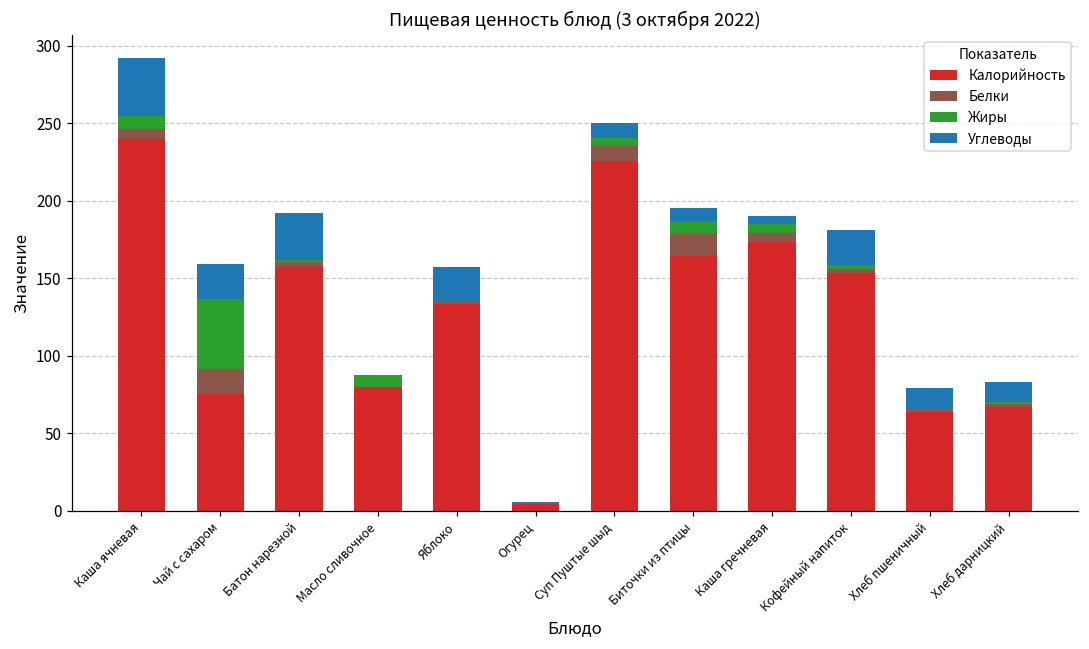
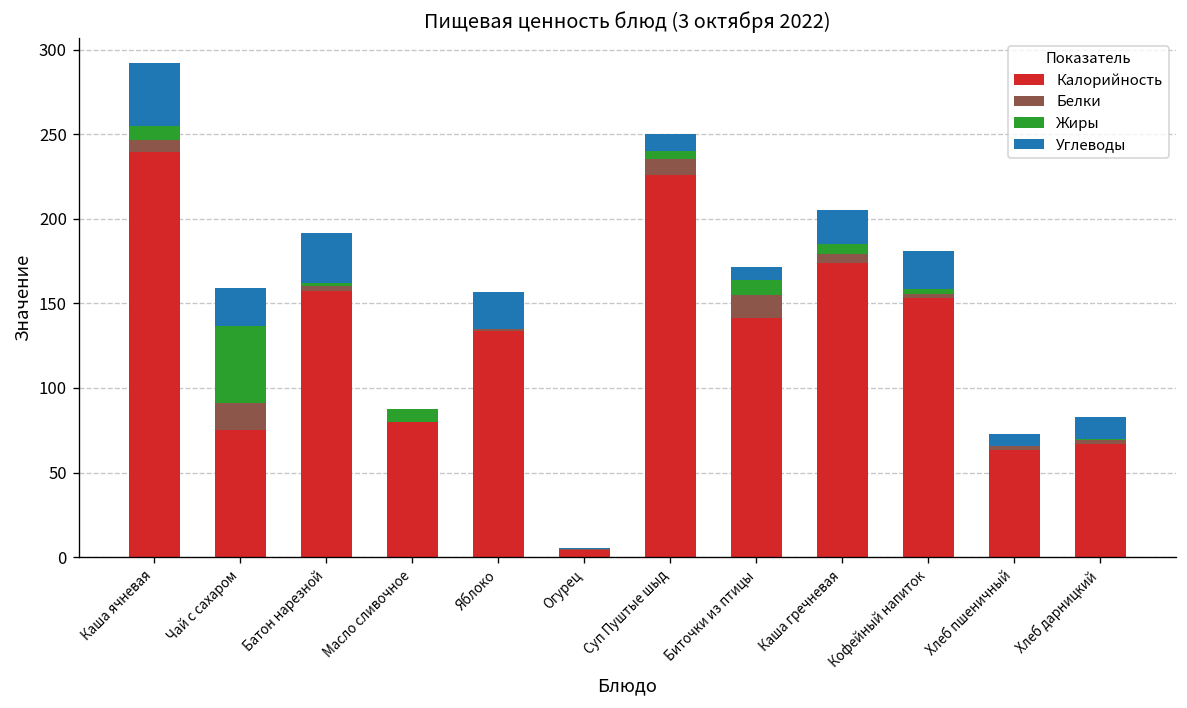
Калорийность, Биточки из птицы: 165 -> 141
Углеводы, Каша гречневая: 5 -> 20
Углеводы, Хлеб пшеничный: 13 -> 7
